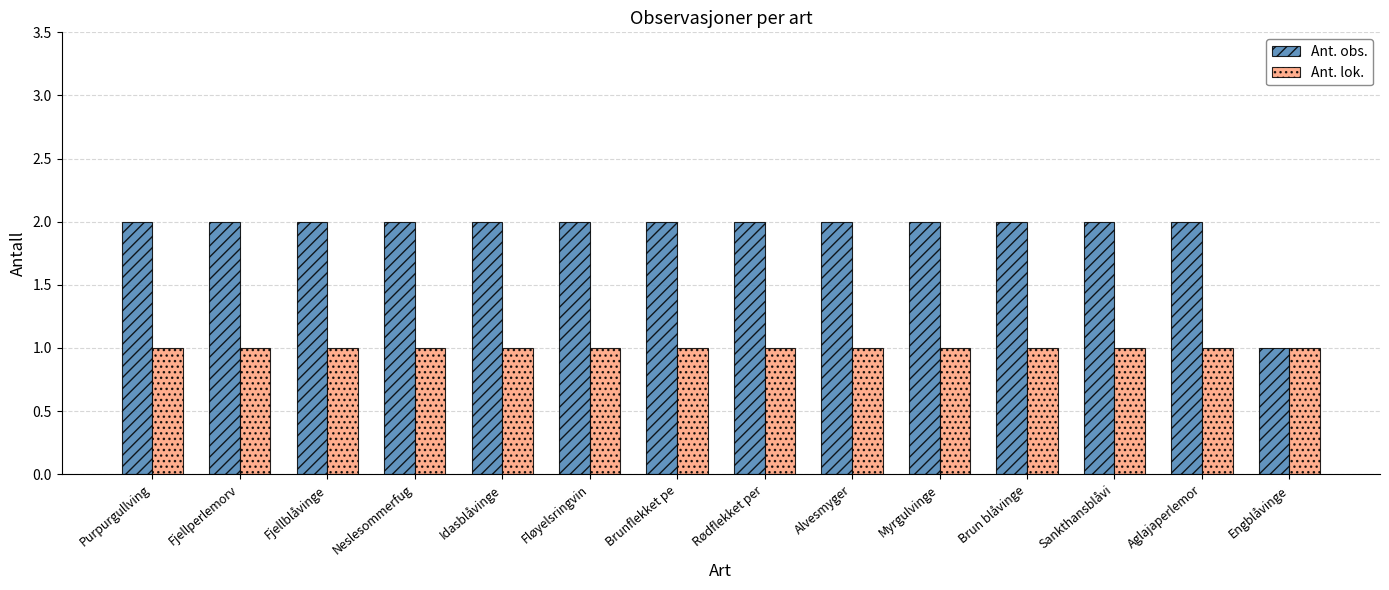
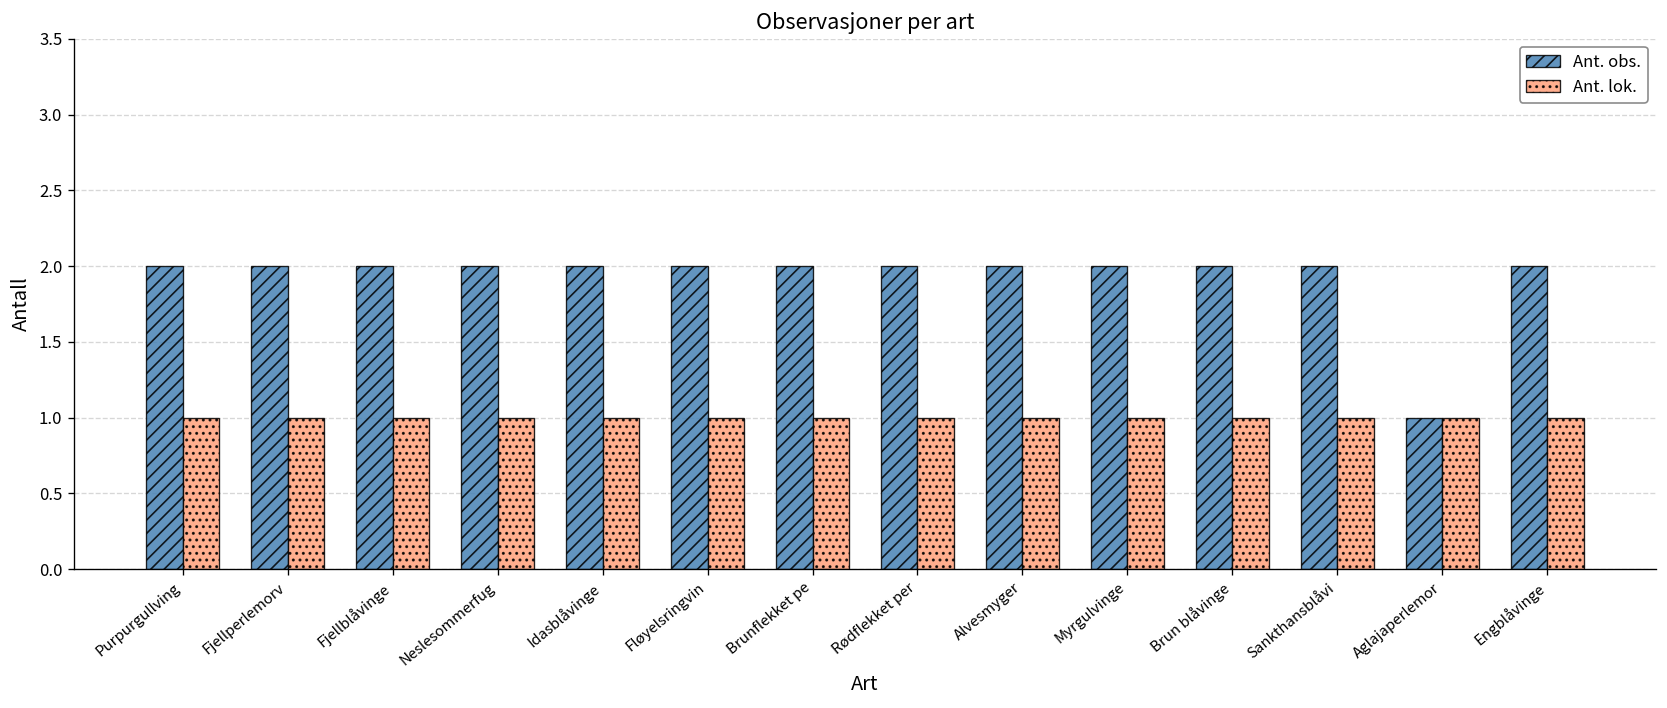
Ant. obs., Aglajaperlemor: 2 -> 1
Ant. obs., Engblåvinge: 1 -> 2
